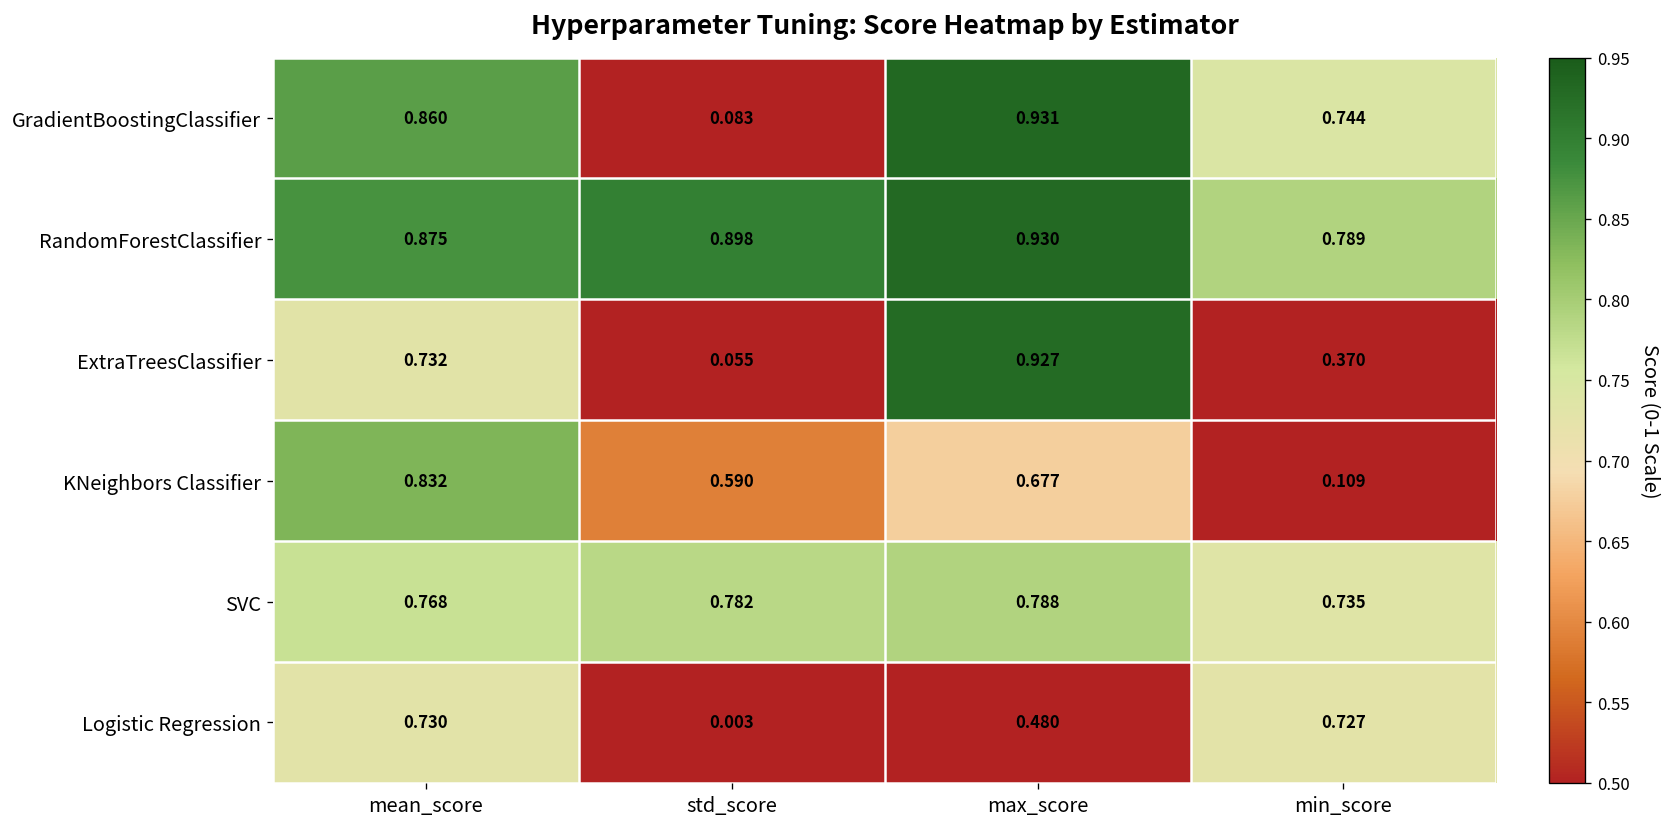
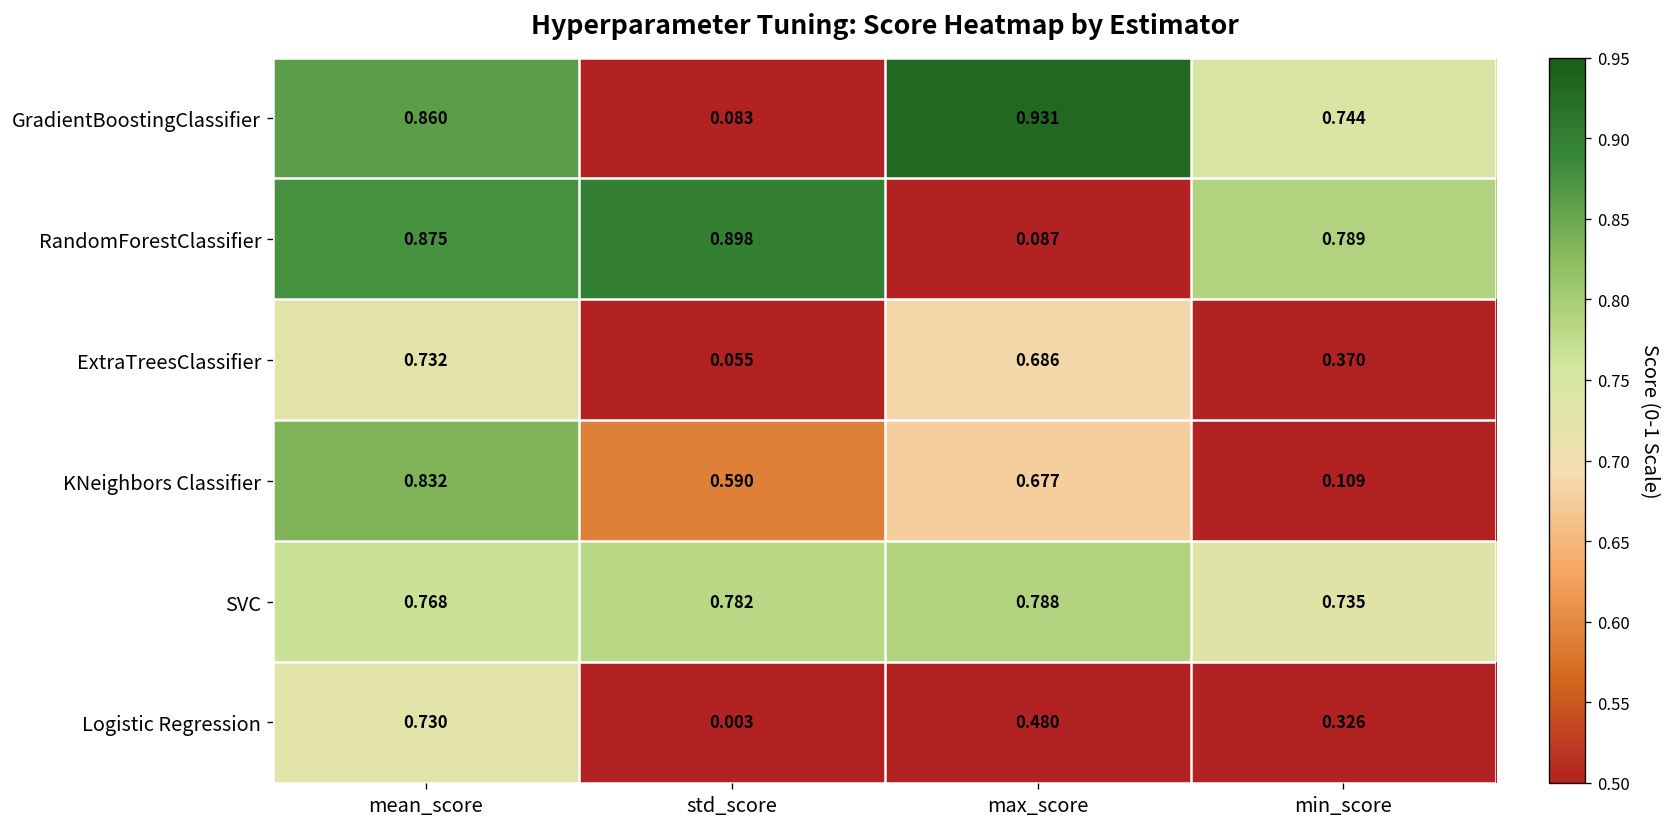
RandomForestClassifier, max_score: 0.930 -> 0.087
ExtraTreesClassifier, max_score: 0.927 -> 0.686
Logistic Regression, min_score: 0.727 -> 0.326
